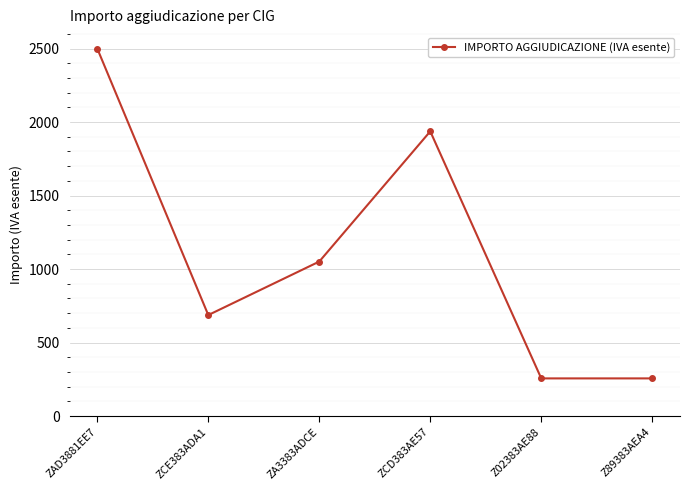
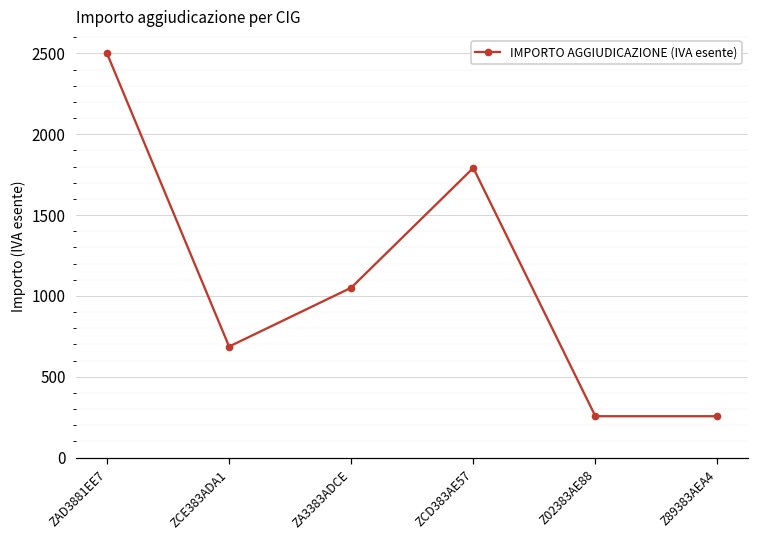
ZCD383AE57: 1940 -> 1790
